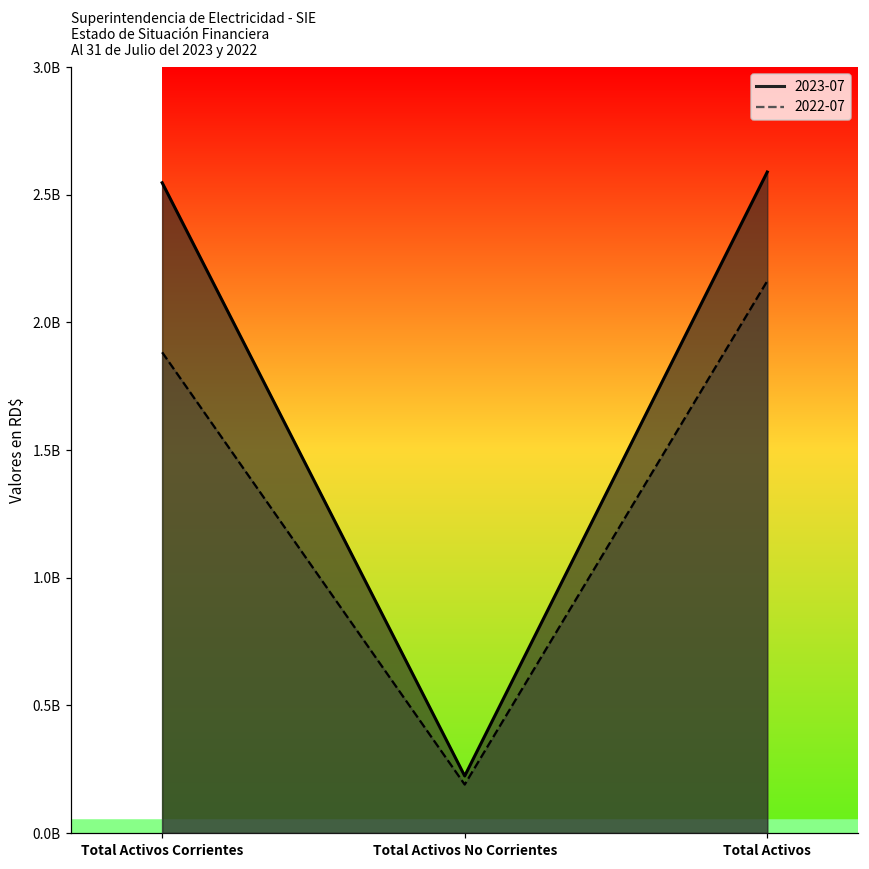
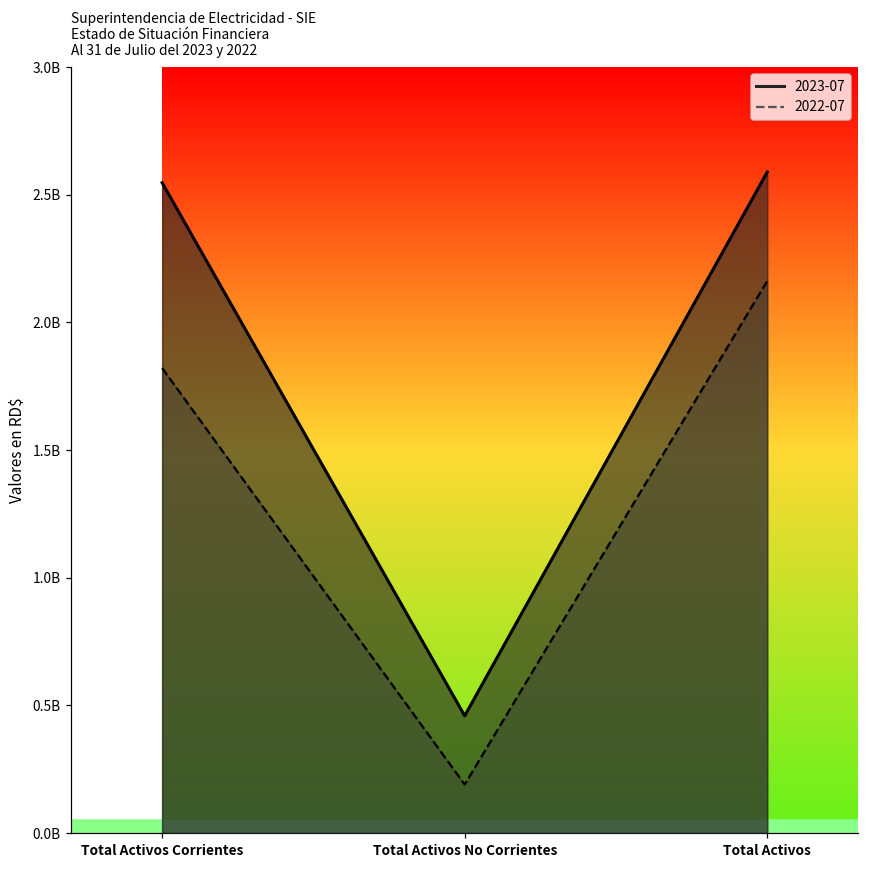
2022-07, Total Activos Corrientes: 1880000000 -> 1820000000
2023-07, Total Activos No Corrientes: 220000000 -> 460000000
